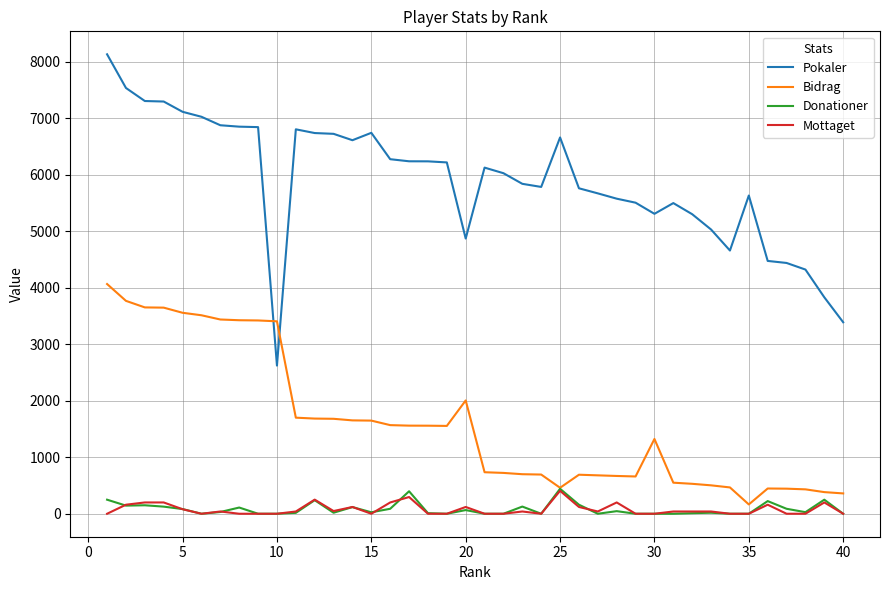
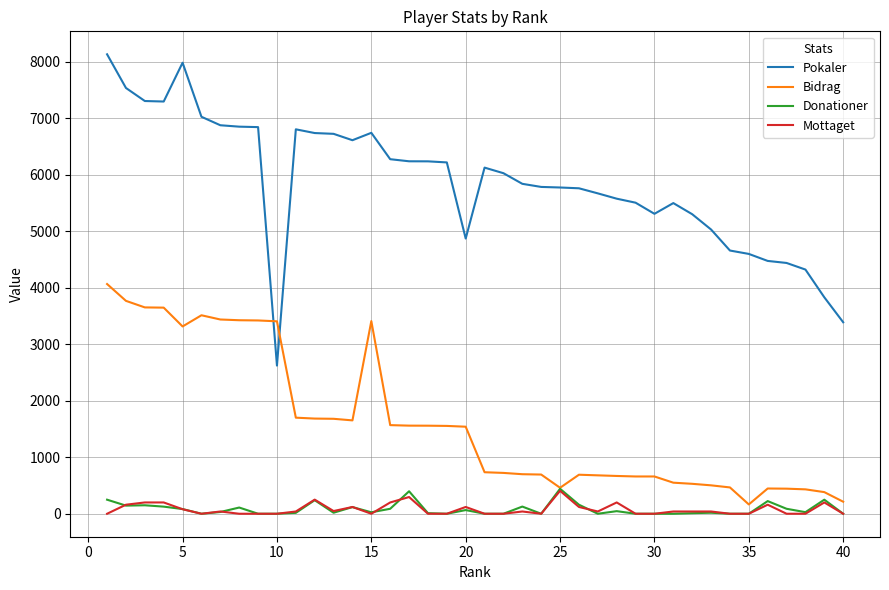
Pokaler, 5: 7100 -> 8000
Bidrag, 5: 3600 -> 3300
Bidrag, 15: 1600 -> 3400
Bidrag, 20: 2000 -> 1500
Pokaler, 25: 6700 -> 5800
Bidrag, 30: 1300 -> 700
Pokaler, 35: 5600 -> 4600
Bidrag, 40: 400 -> 200
